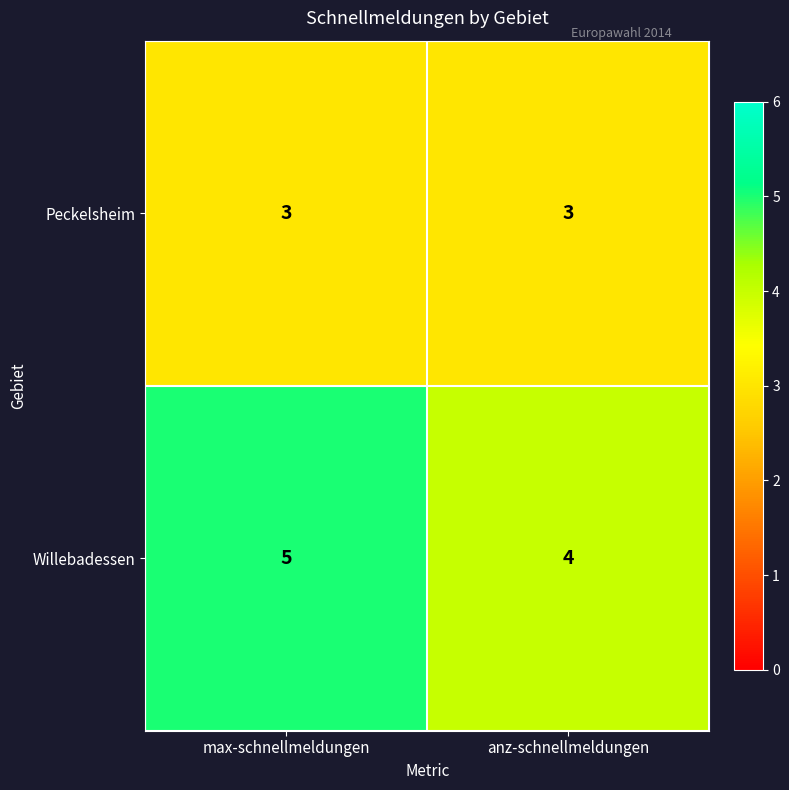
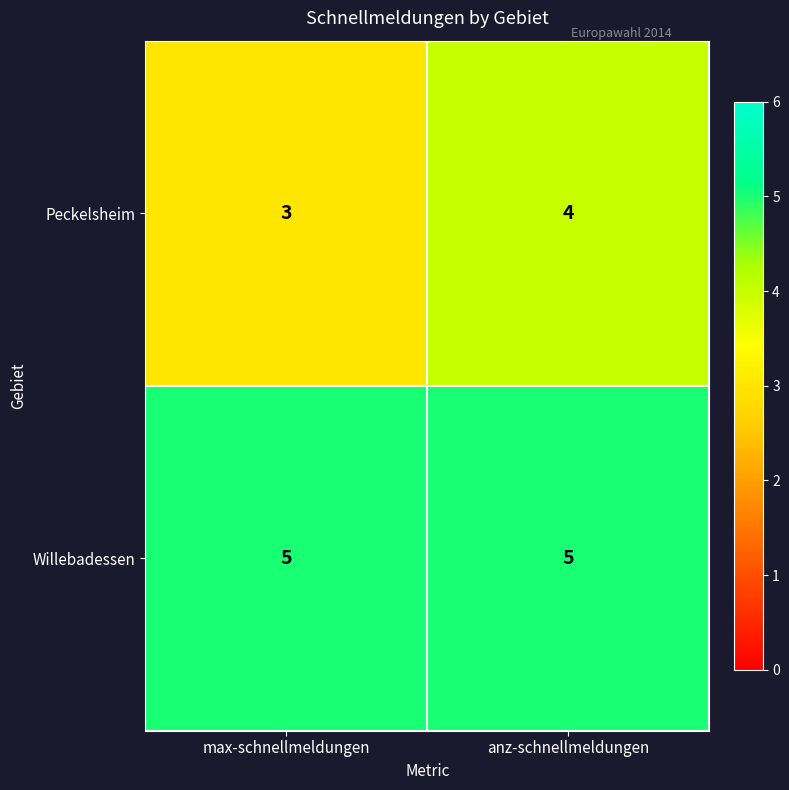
Peckelsheim, anz-schnellmeldungen: 3 -> 4
Willebadessen, anz-schnellmeldungen: 4 -> 5
